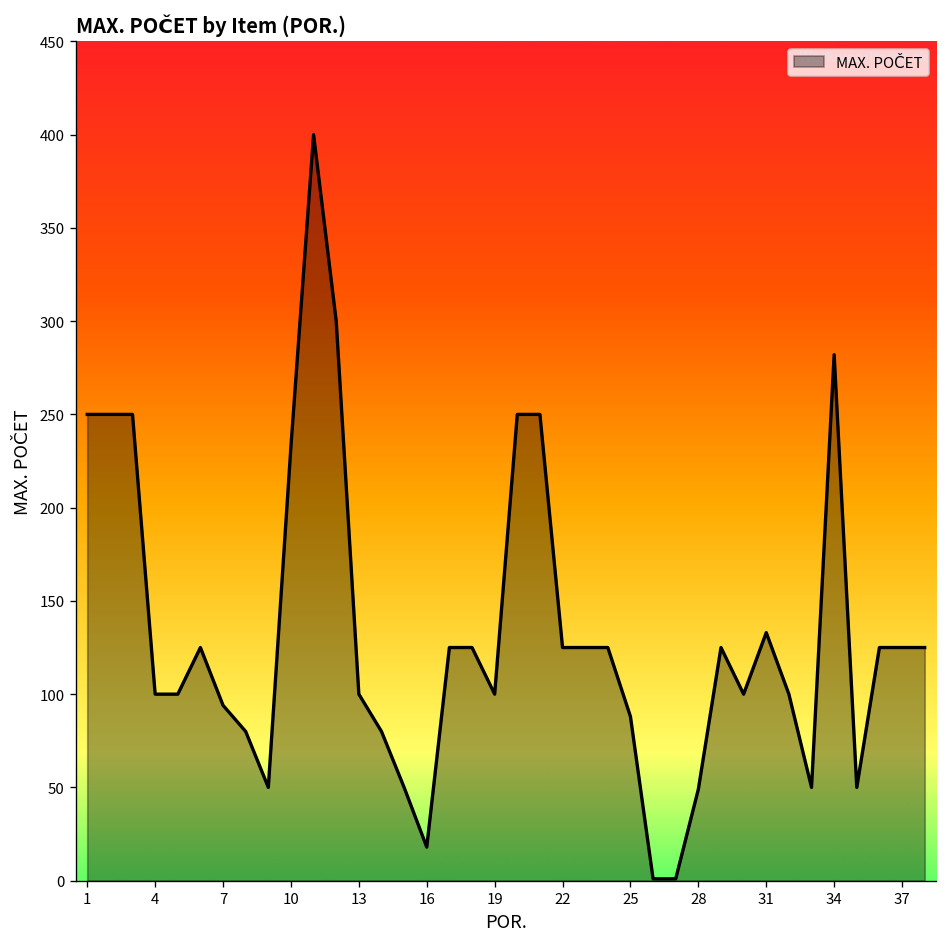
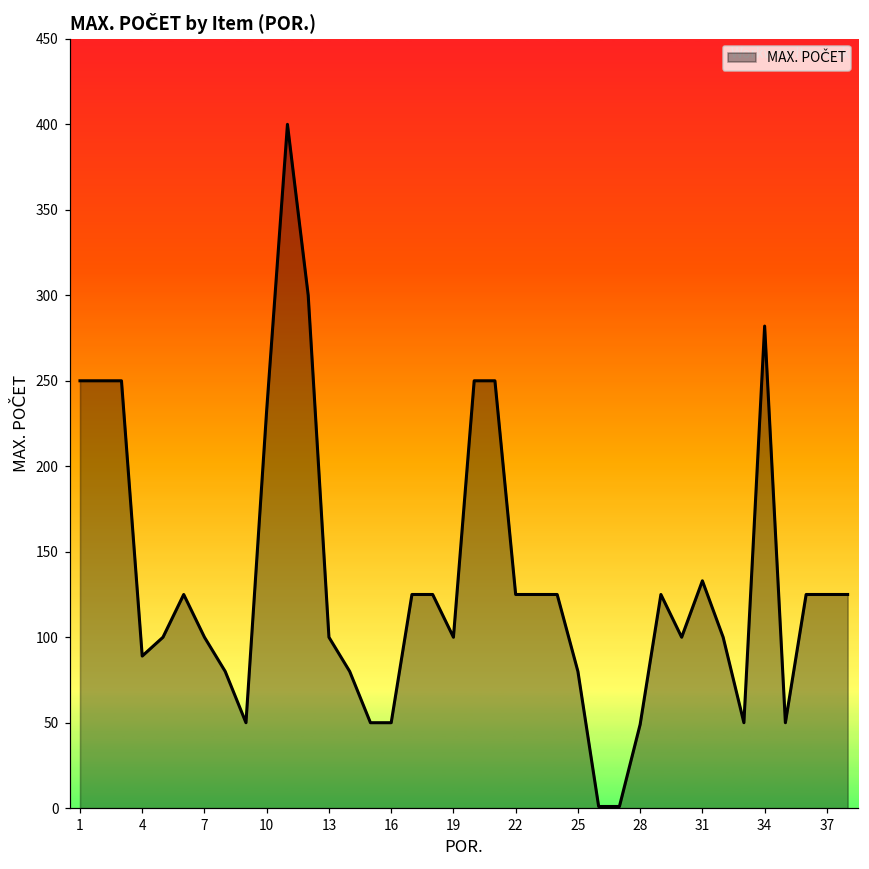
4: 100 -> 89
7: 94 -> 100
16: 18 -> 50
25: 88 -> 80
